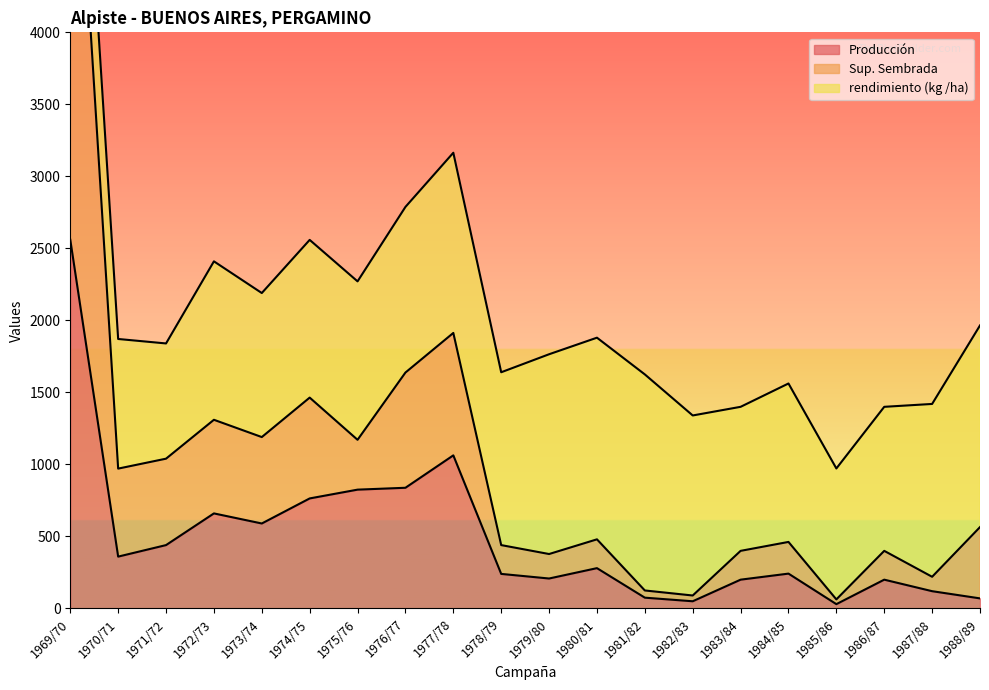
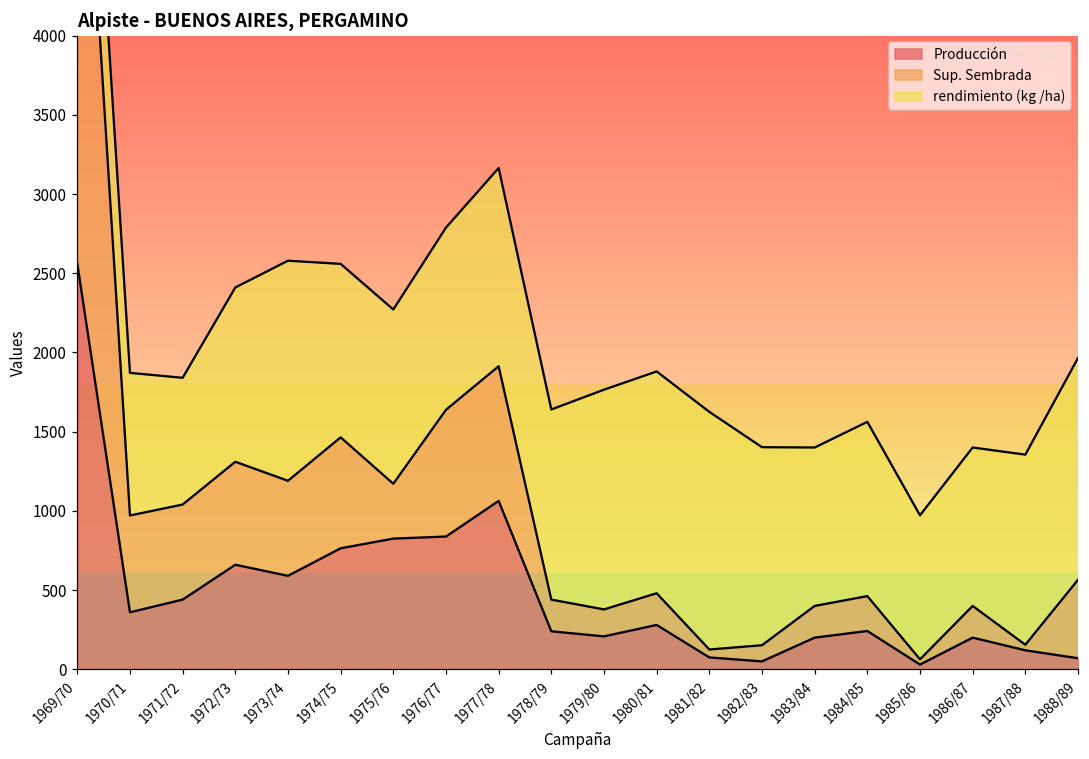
rendimiento (kg /ha), 1973/74: 1000 -> 1390
Sup. Sembrada, 1982/83: 40 -> 100
Sup. Sembrada, 1987/88: 100 -> 40
